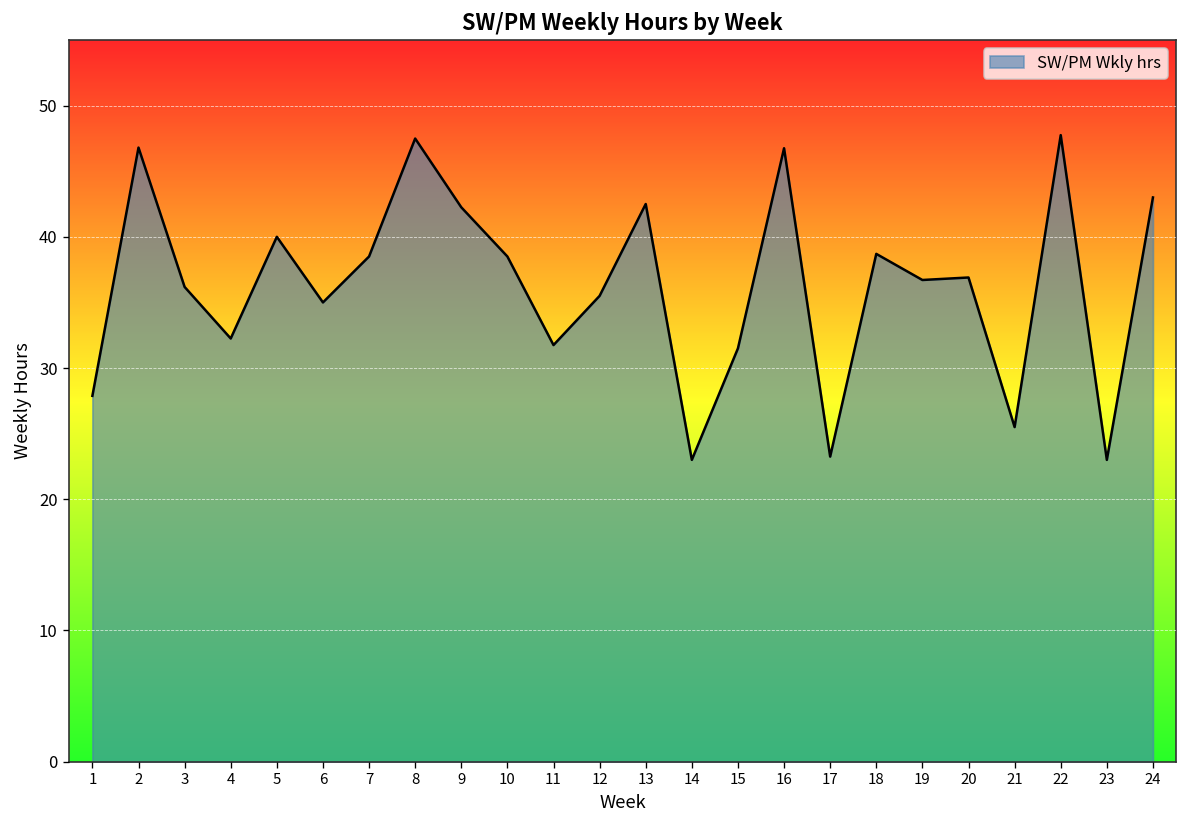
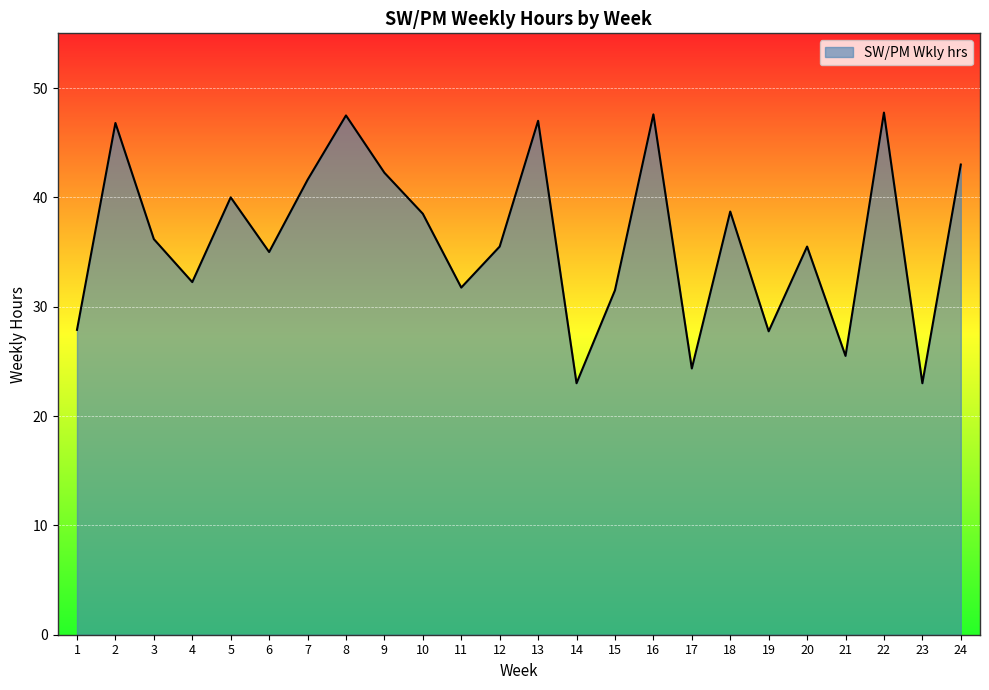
7: 38.5 -> 41.6
13: 42.5 -> 47.0
16: 46.8 -> 47.6
17: 23.3 -> 24.4
19: 36.7 -> 27.8
20: 36.9 -> 35.5
